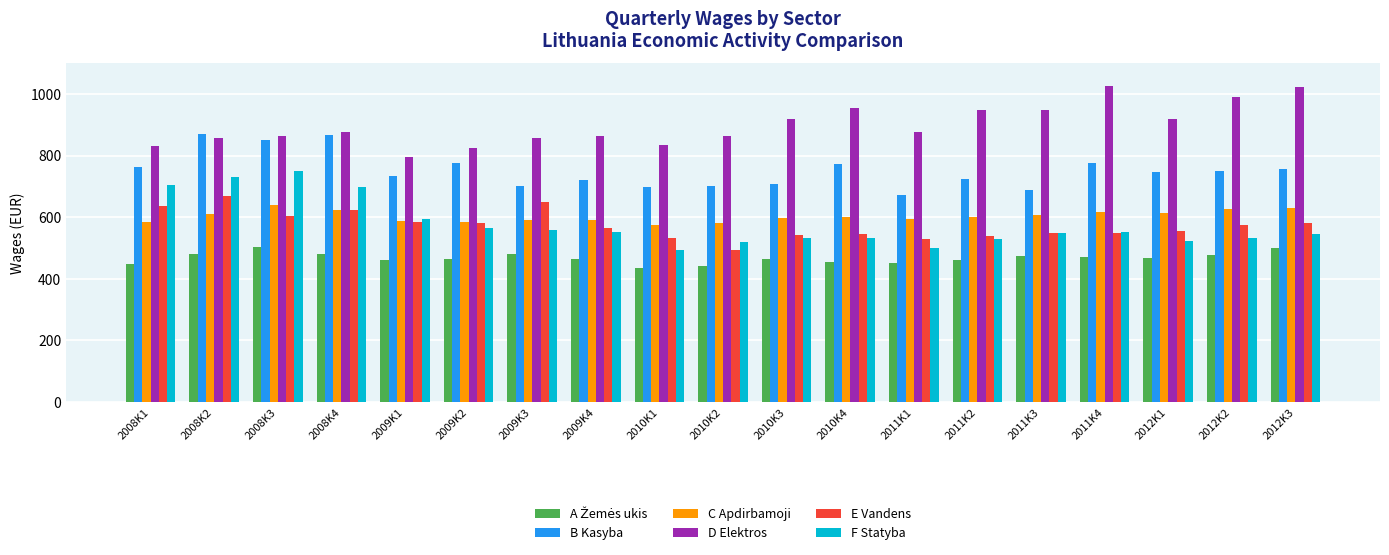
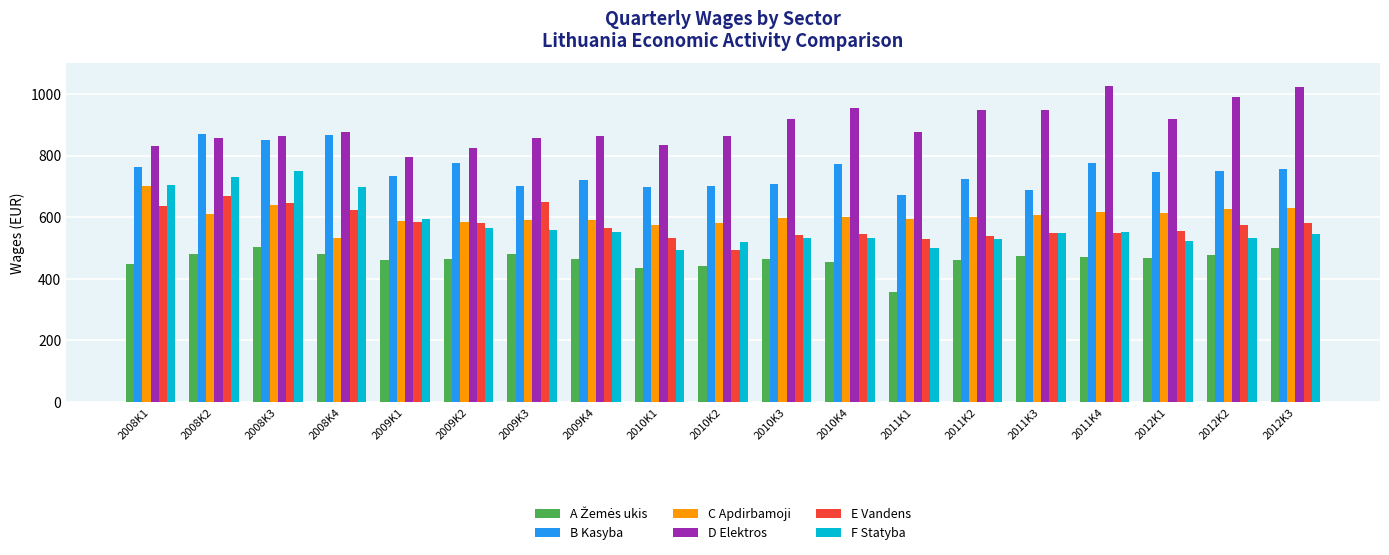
C Apdirbamoji, 2008K1: 580 -> 700
E Vandens, 2008K3: 600 -> 650
C Apdirbamoji, 2008K4: 620 -> 530
A Žemės ukis, 2011K1: 450 -> 360
